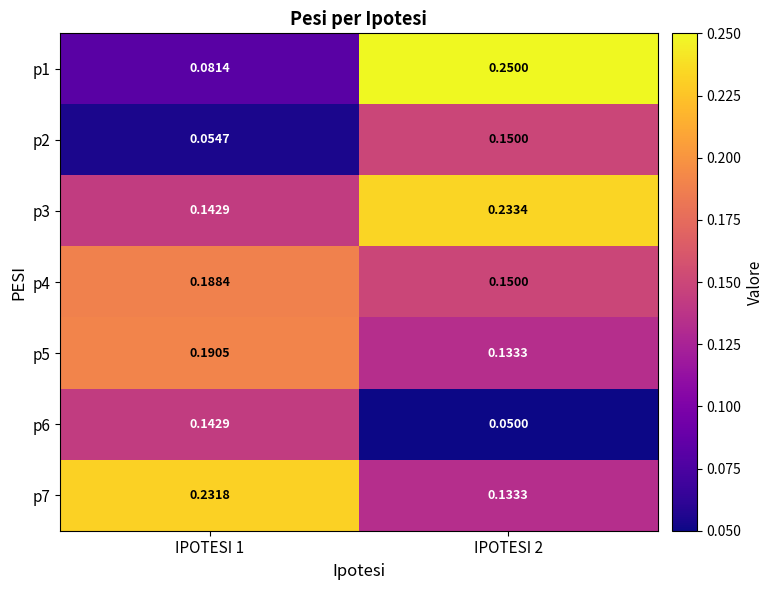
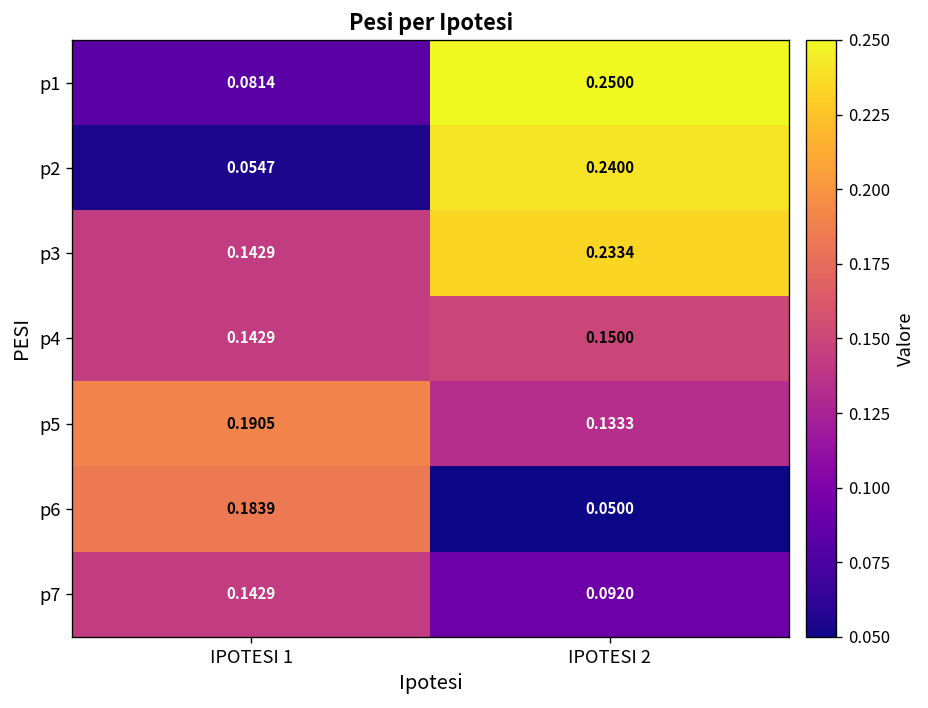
p2, IPOTESI 2: 0.1500 -> 0.2400
p4, IPOTESI 1: 0.1884 -> 0.1429
p6, IPOTESI 1: 0.1429 -> 0.1839
p7, IPOTESI 1: 0.2318 -> 0.1429
p7, IPOTESI 2: 0.1333 -> 0.0920
